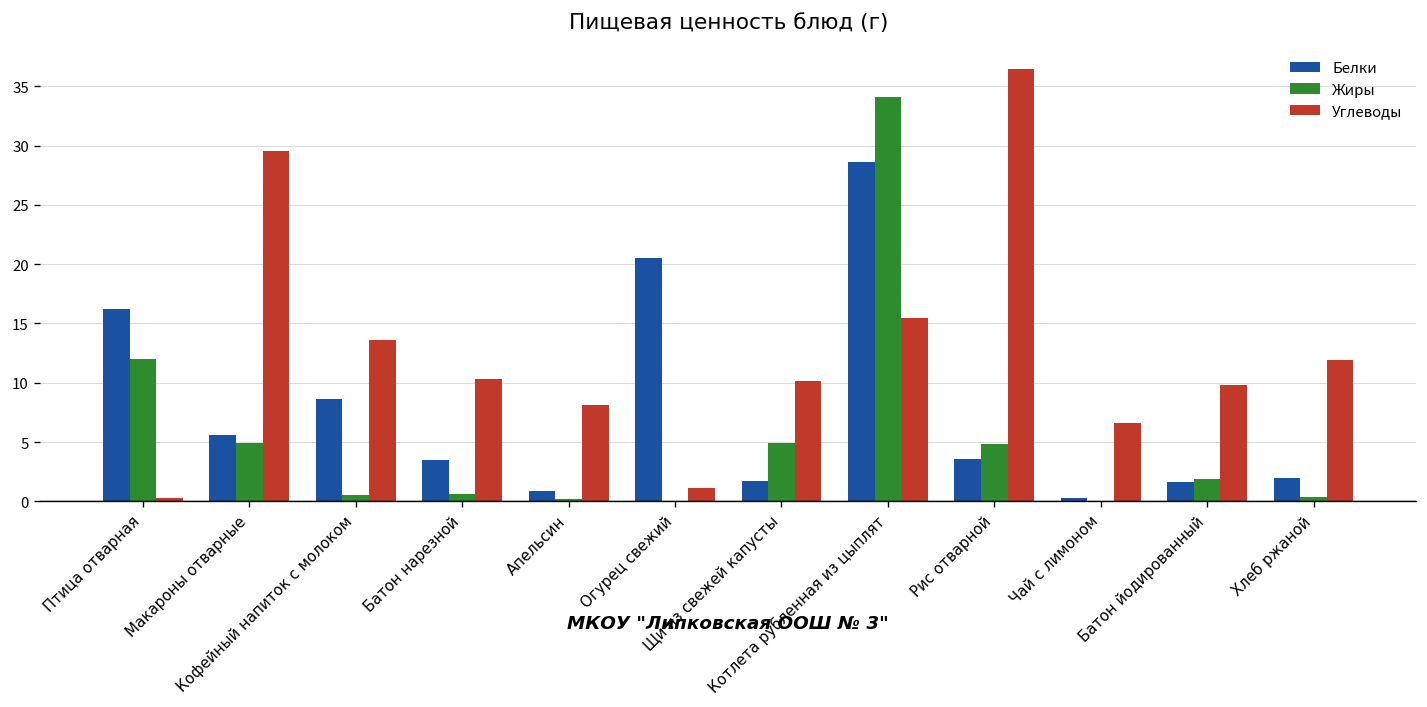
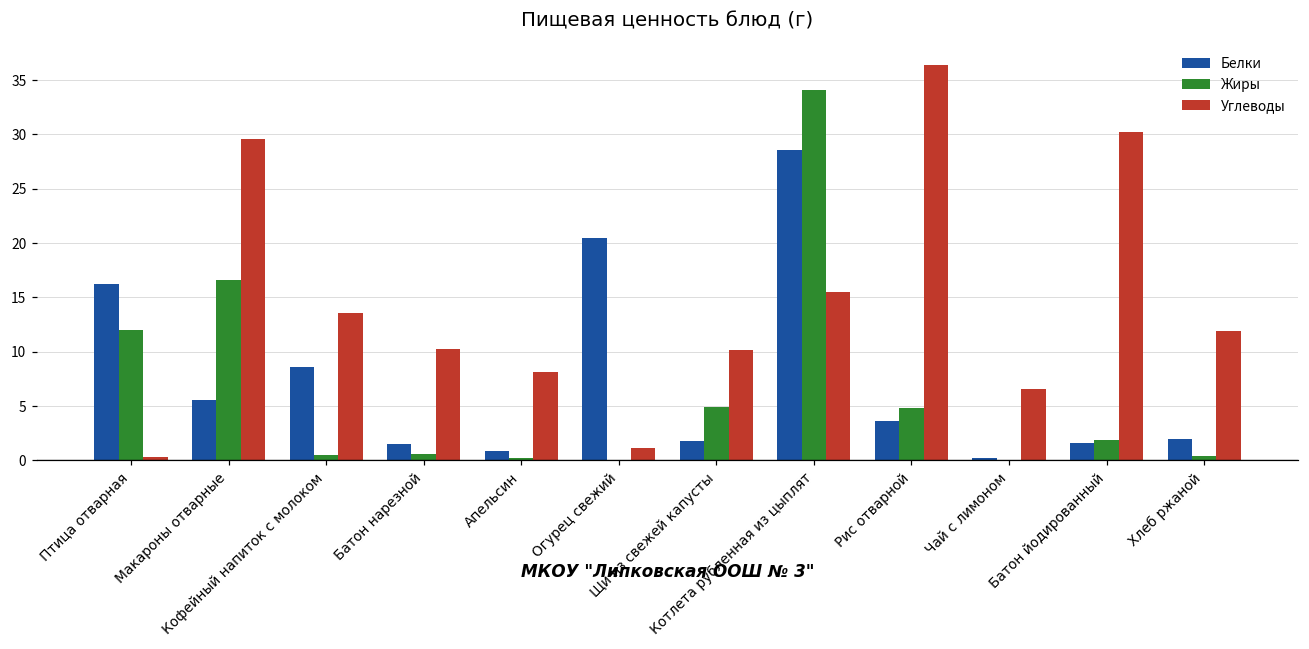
Жиры, Макароны отварные: 5 -> 17
Белки, Батон нарезной: 4 -> 2
Углеводы, Батон йодированный: 10 -> 30
